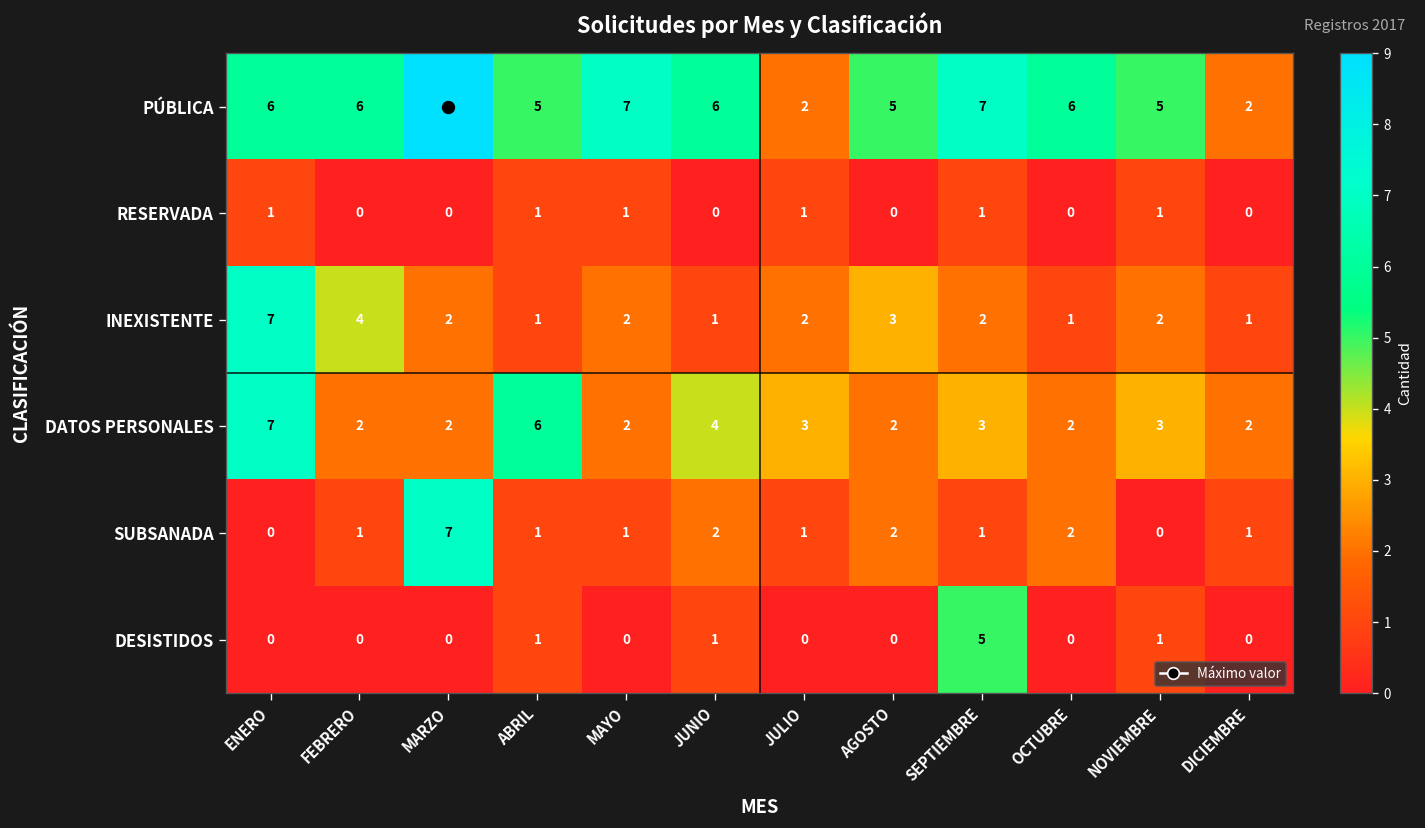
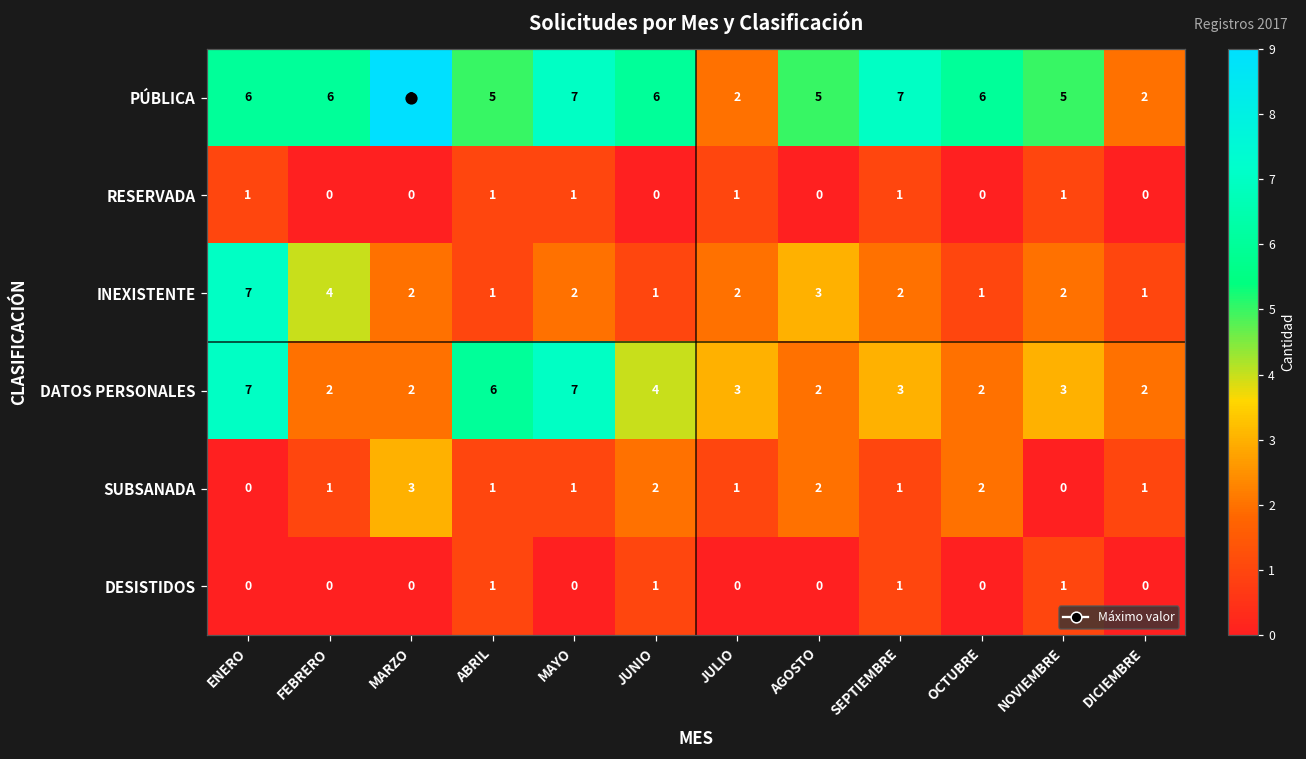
DATOS PERSONALES, MAYO: 2 -> 7
SUBSANADA, MARZO: 7 -> 3
DESISTIDOS, SEPTIEMBRE: 5 -> 1
